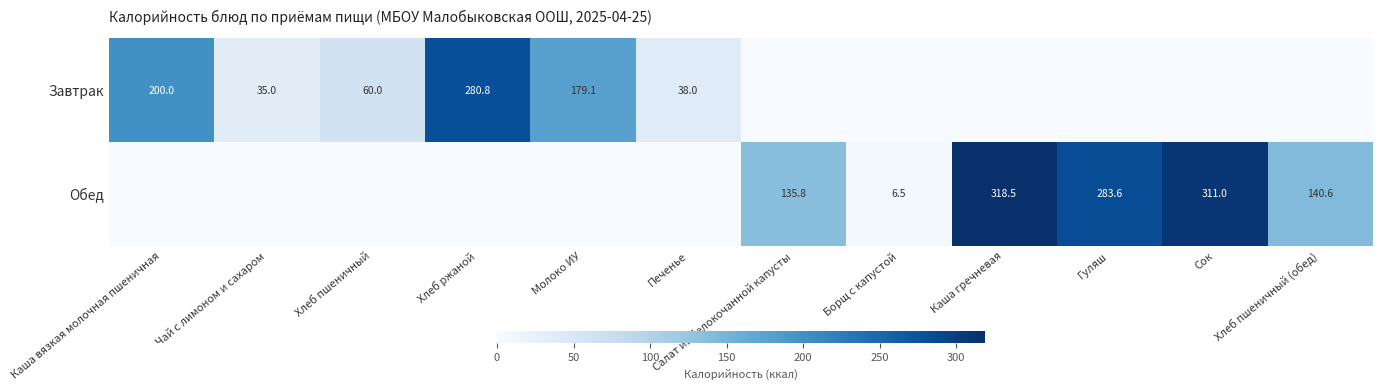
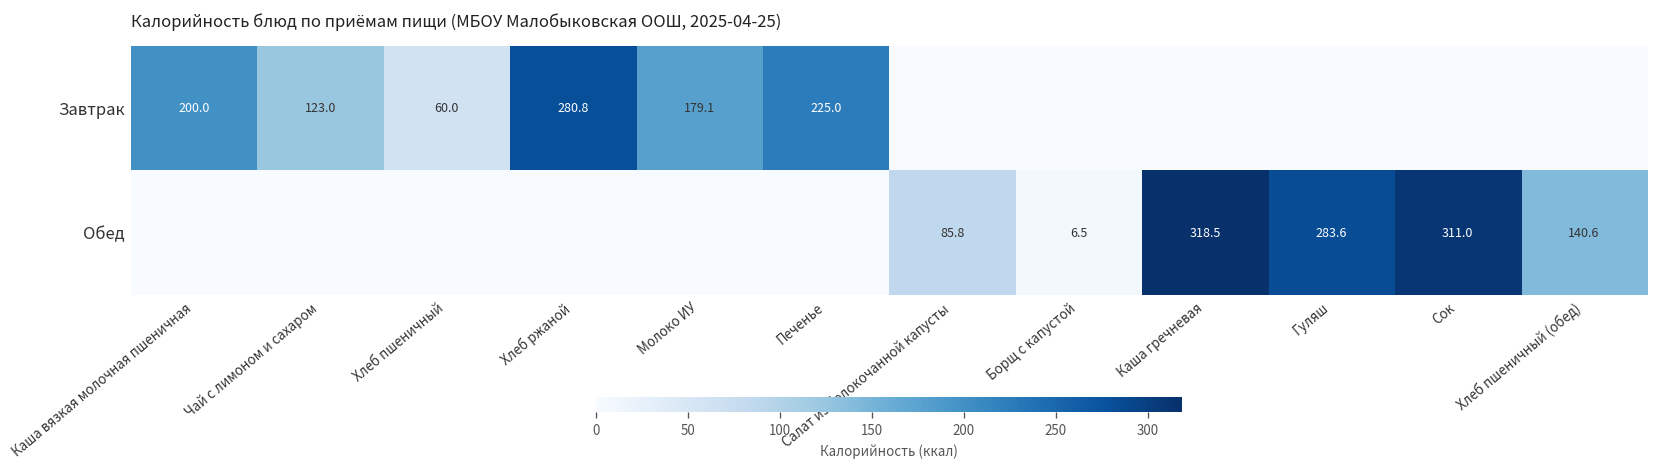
Завтрак, Чай с лимоном и сахаром: 35.0 -> 123.0
Завтрак, Печенье: 38.0 -> 225.0
Обед, Салат из белокочанной капусты: 135.8 -> 85.8
